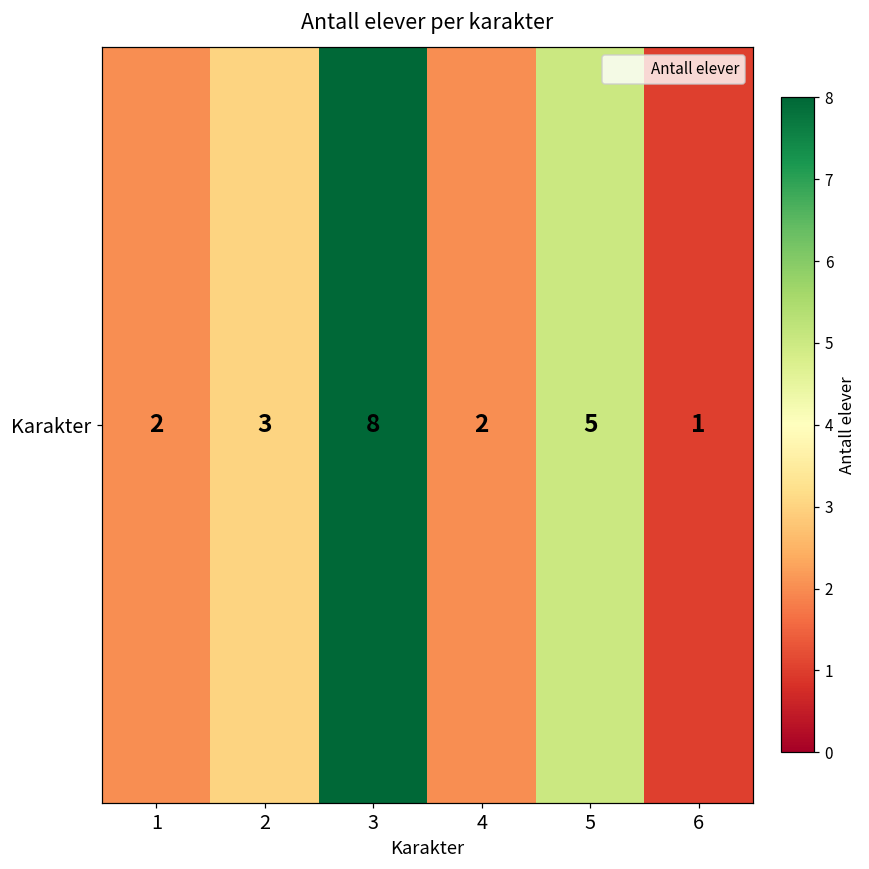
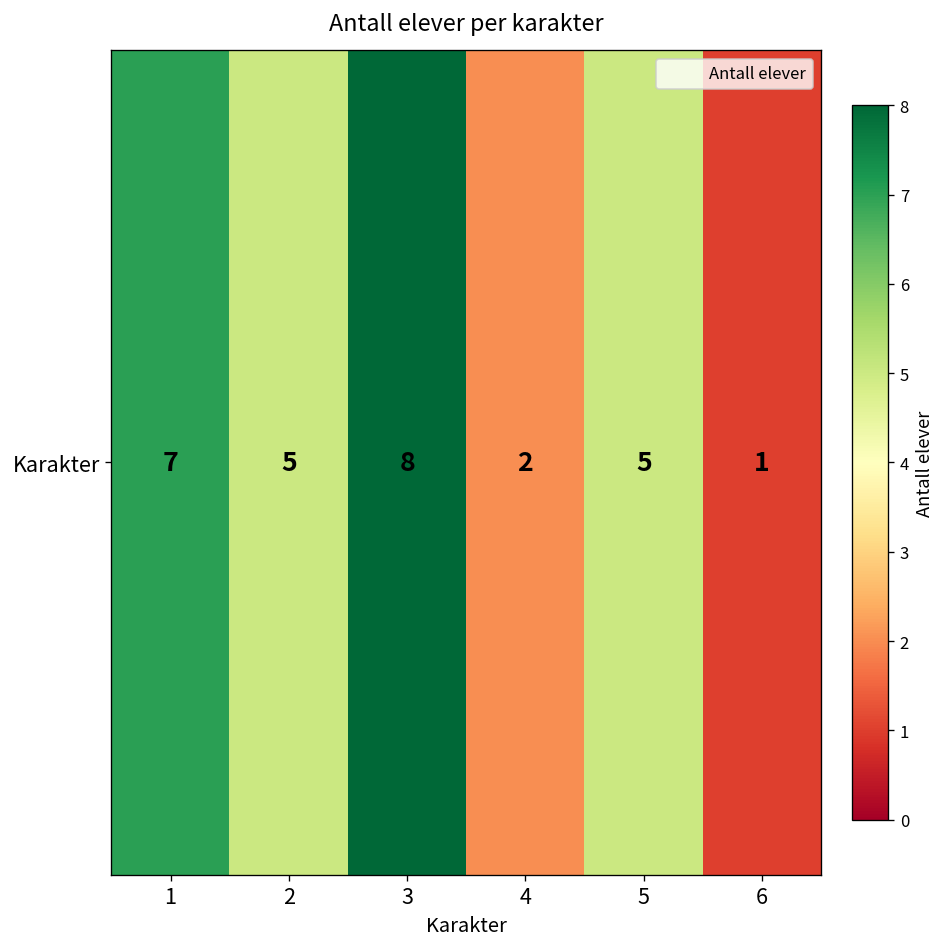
Karakter, 1: 2 -> 7
Karakter, 2: 3 -> 5
